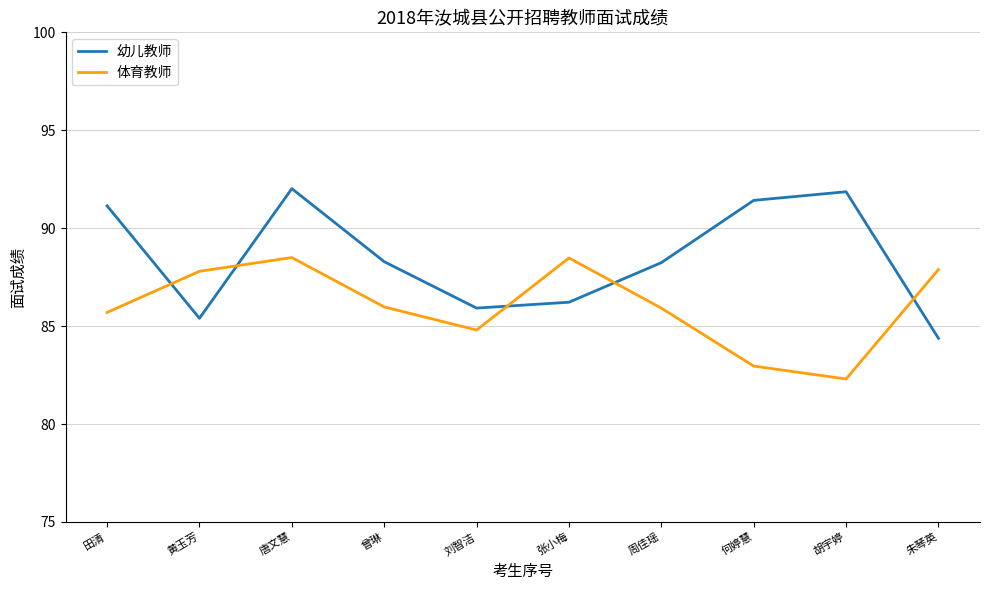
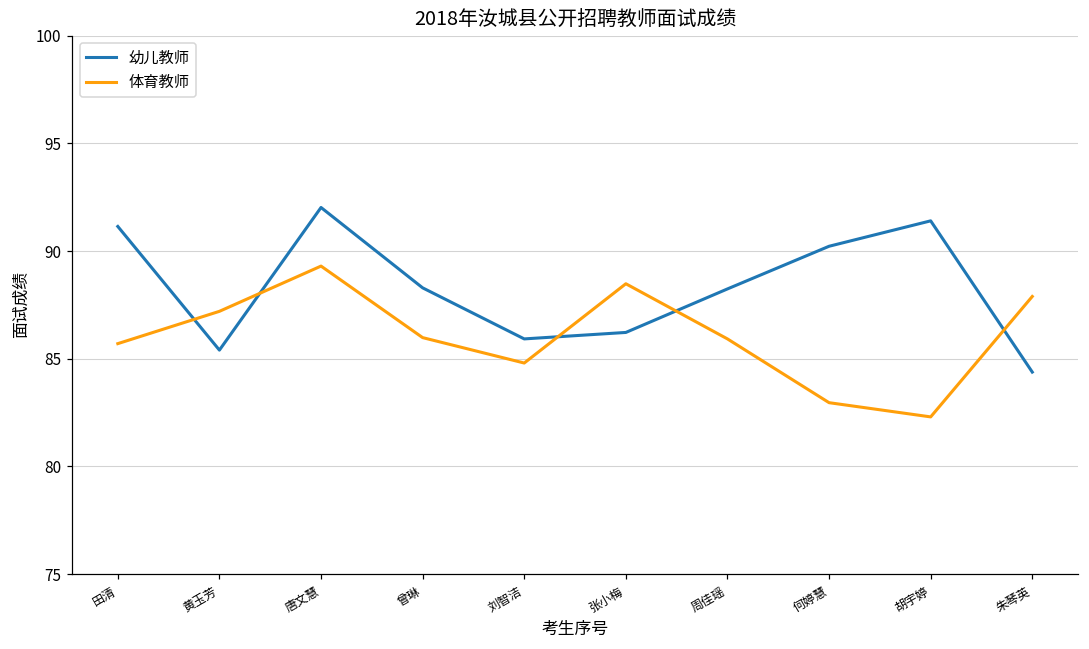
体育教师, 黄玉芳: 87.8 -> 87.2
体育教师, 唐文慧: 88.5 -> 89.3
幼儿教师, 何婷慧: 91.4 -> 90.2
幼儿教师, 胡宇婷: 91.9 -> 91.4
